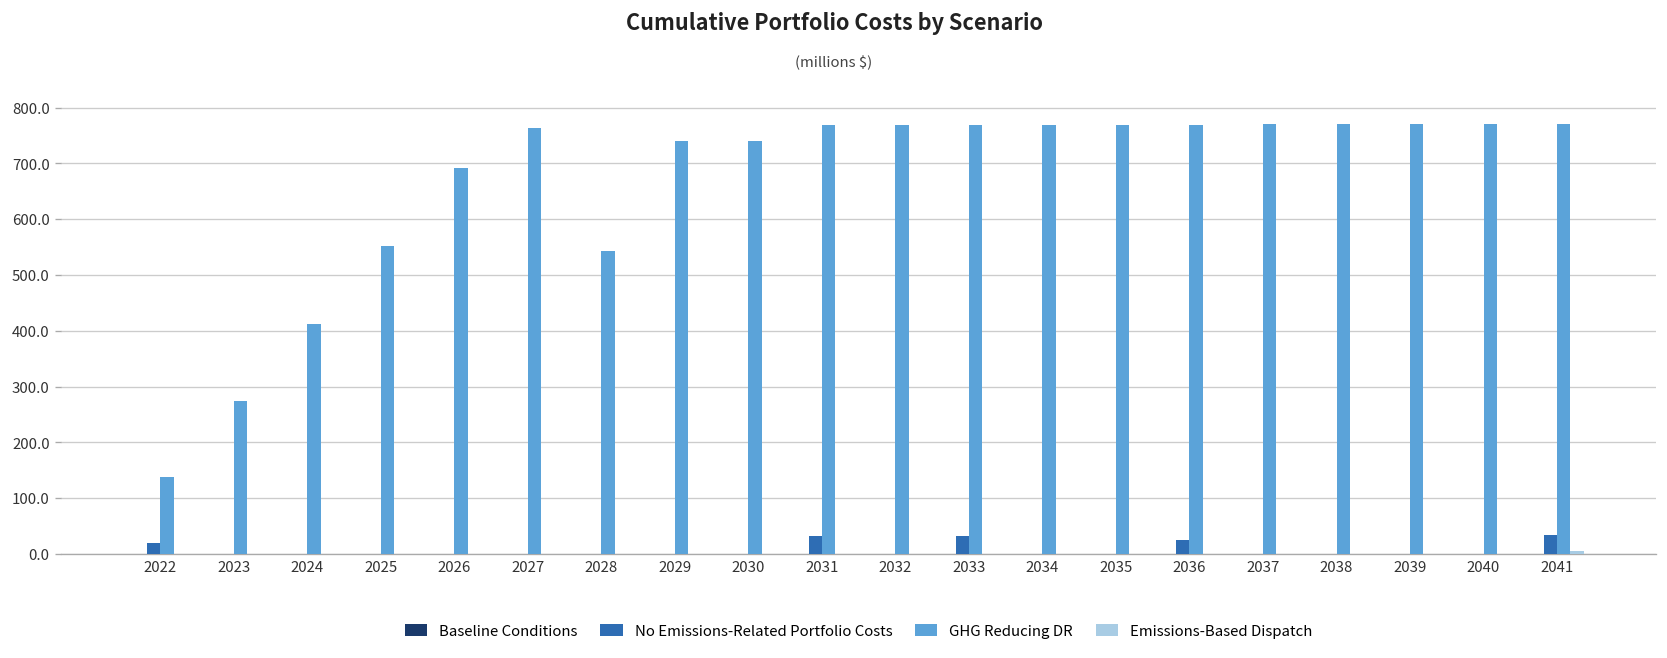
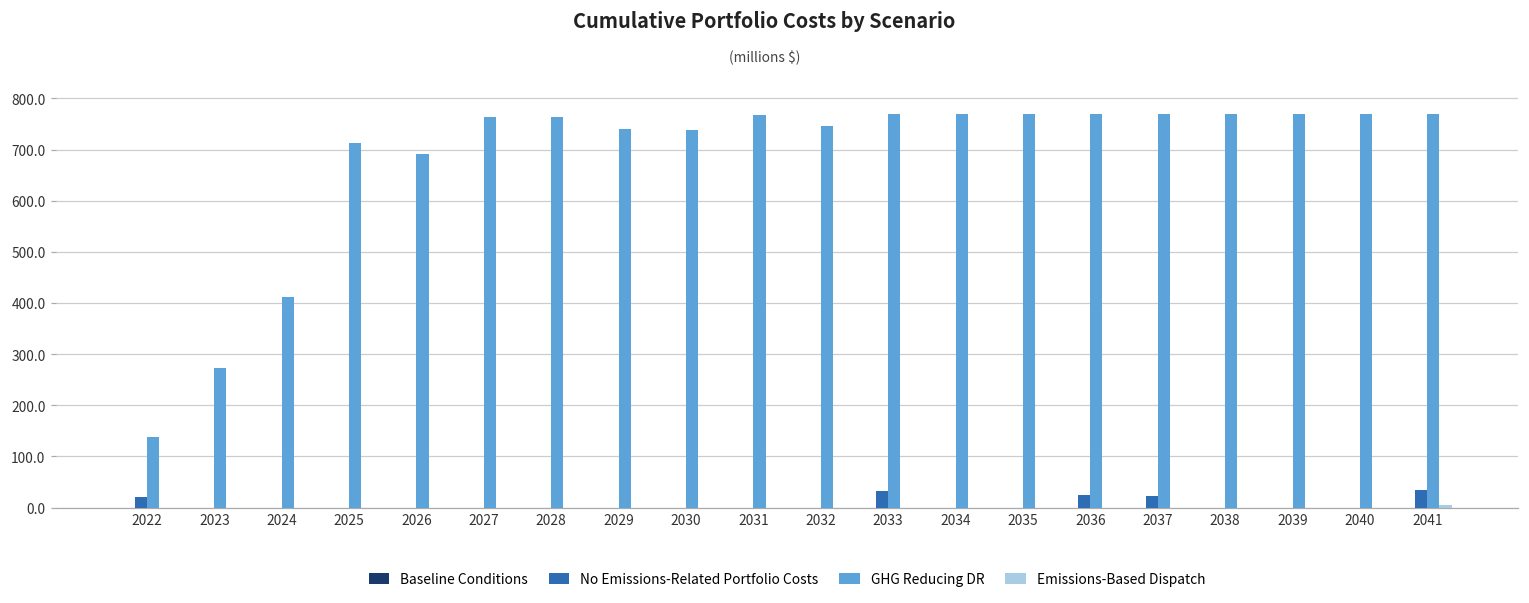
GHG Reducing DR, 2025: 550 -> 710
GHG Reducing DR, 2028: 540 -> 760
No Emissions-Related Portfolio Costs, 2031: 30 -> 0
GHG Reducing DR, 2032: 770 -> 750
No Emissions-Related Portfolio Costs, 2037: 0 -> 20
